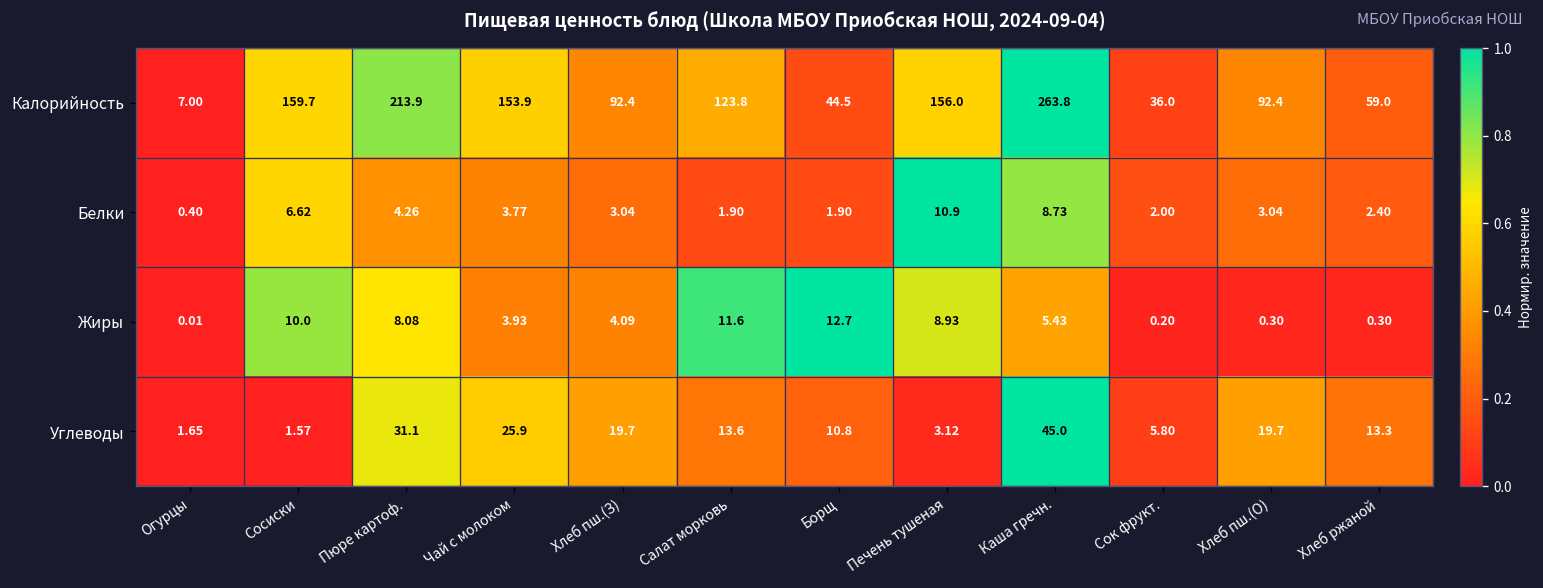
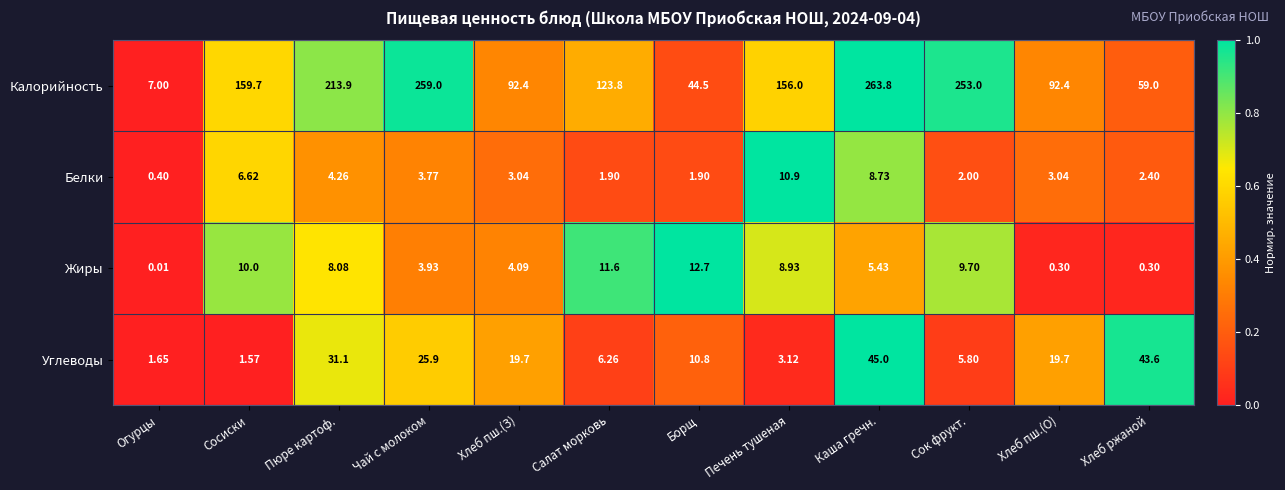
Калорийность, Чай с молоком: 153.9 -> 259.0
Калорийность, Сок фрукт.: 36.0 -> 253.0
Жиры, Сок фрукт.: 0.20 -> 9.70
Углеводы, Салат морковь: 13.6 -> 6.26
Углеводы, Хлеб ржаной: 13.3 -> 43.6
